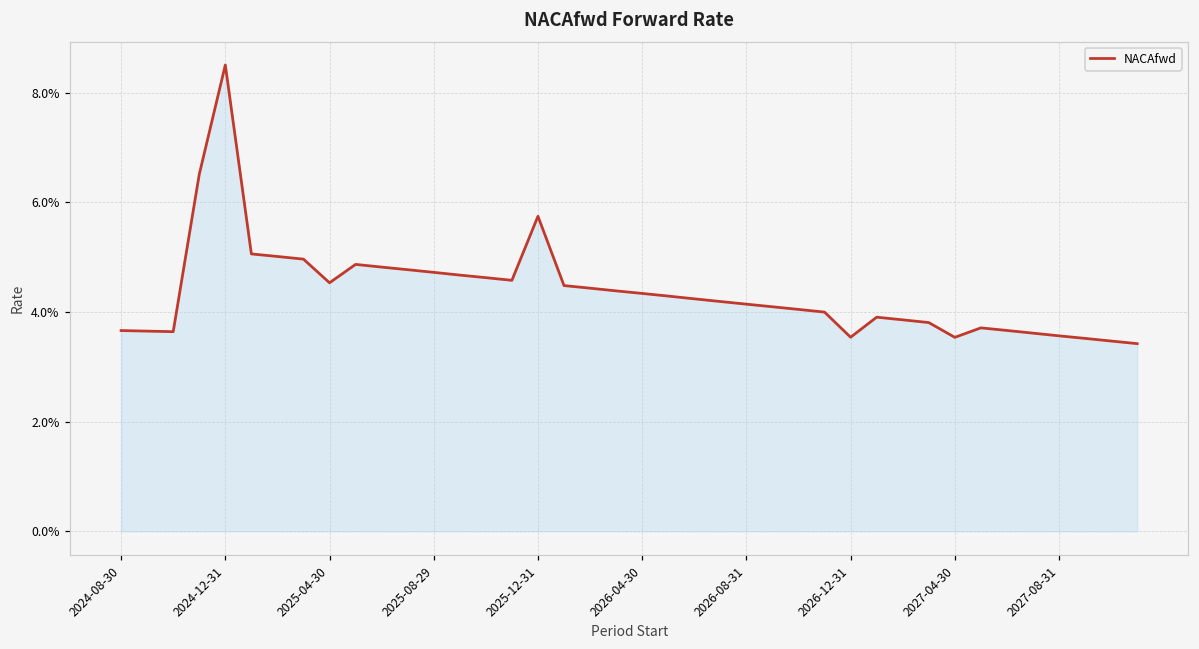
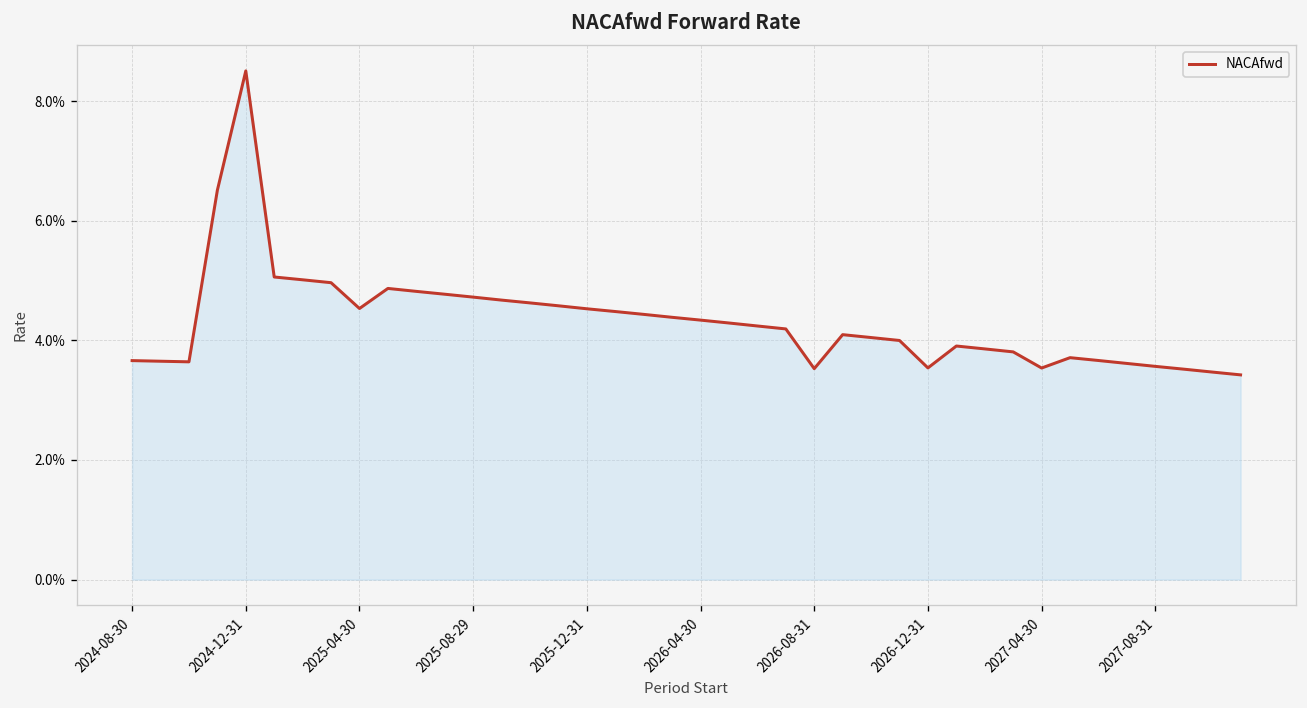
2025-12-31: 5.7% -> 4.5%
2026-08-31: 4.1% -> 3.5%
